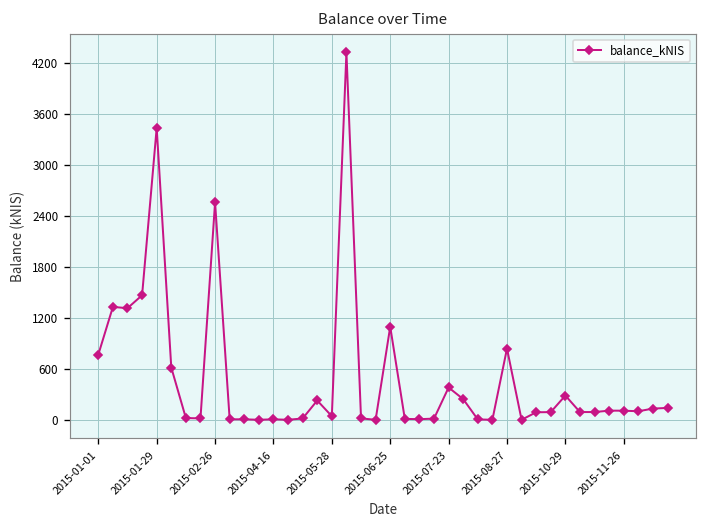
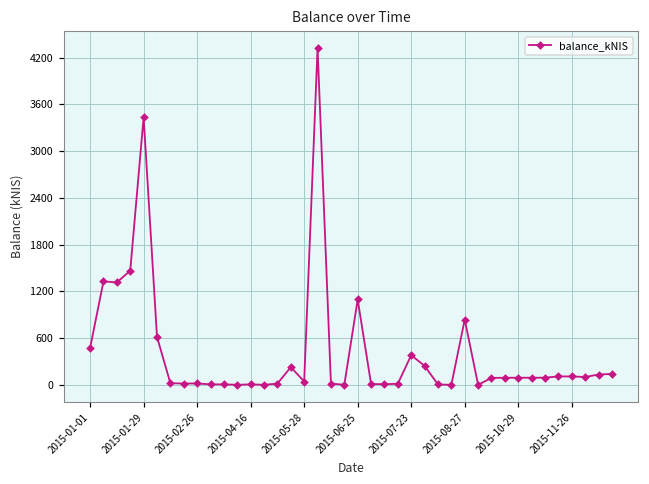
2015-01-01: 800 -> 500
2015-02-26: 2600 -> 0
2015-10-29: 300 -> 100
